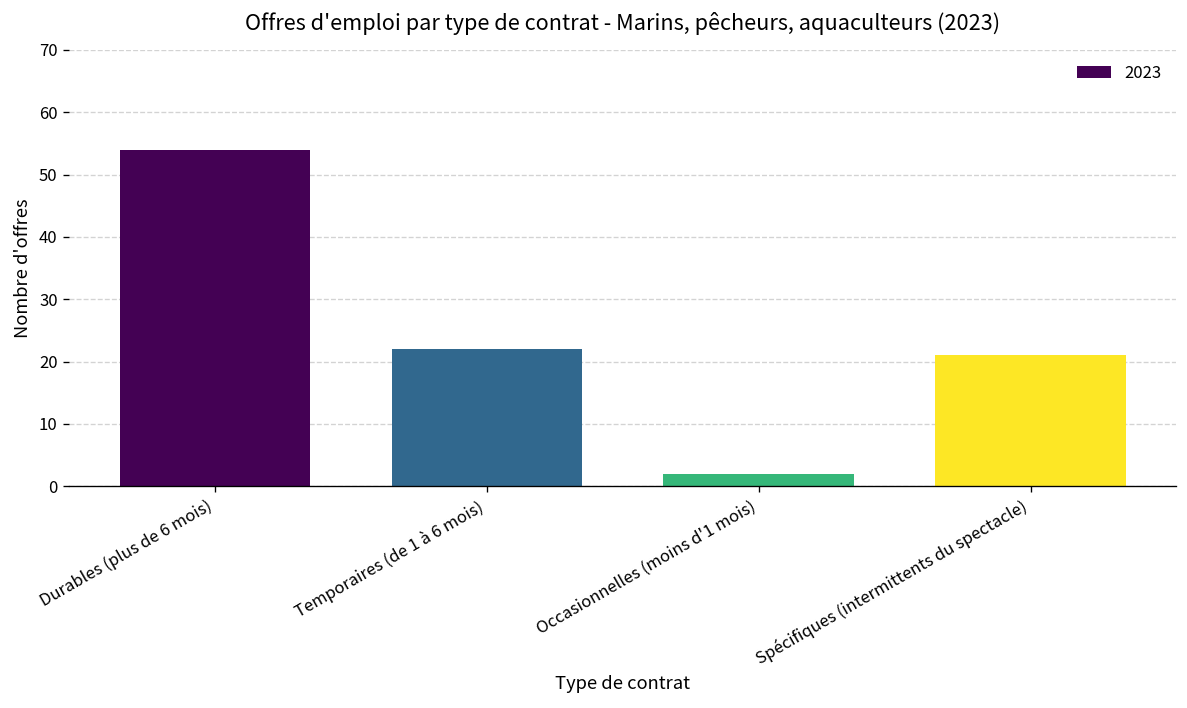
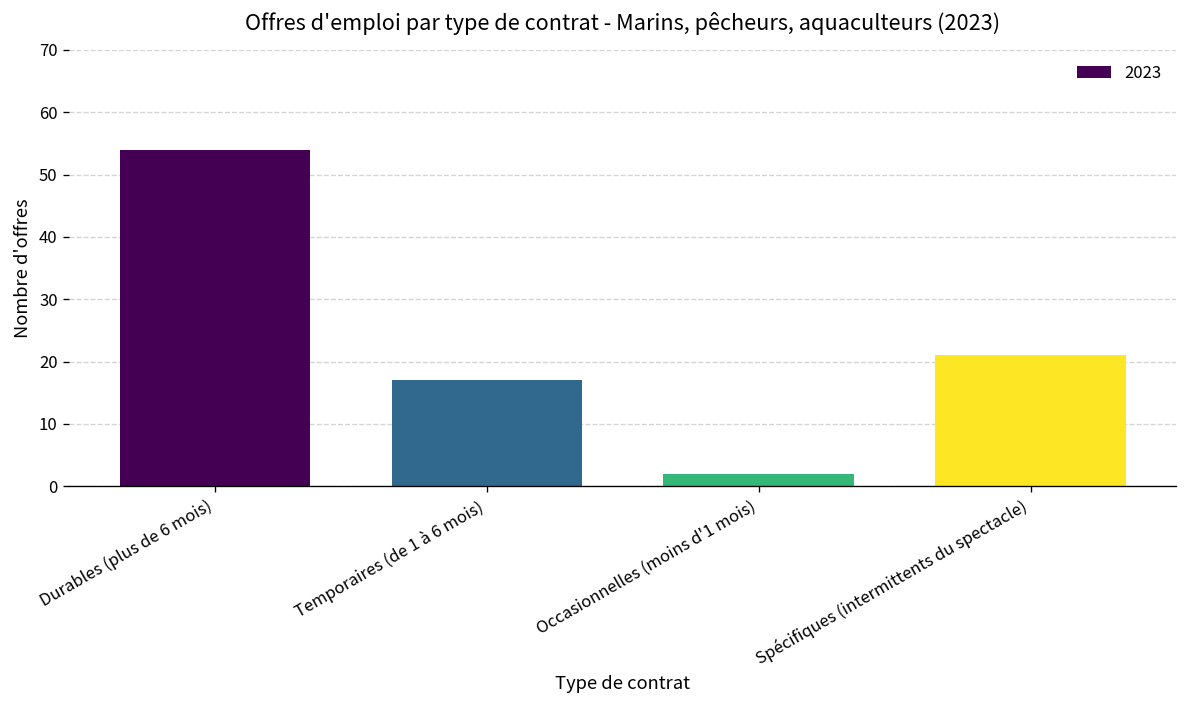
Temporaires (de 1 à 6 mois): 22 -> 17
